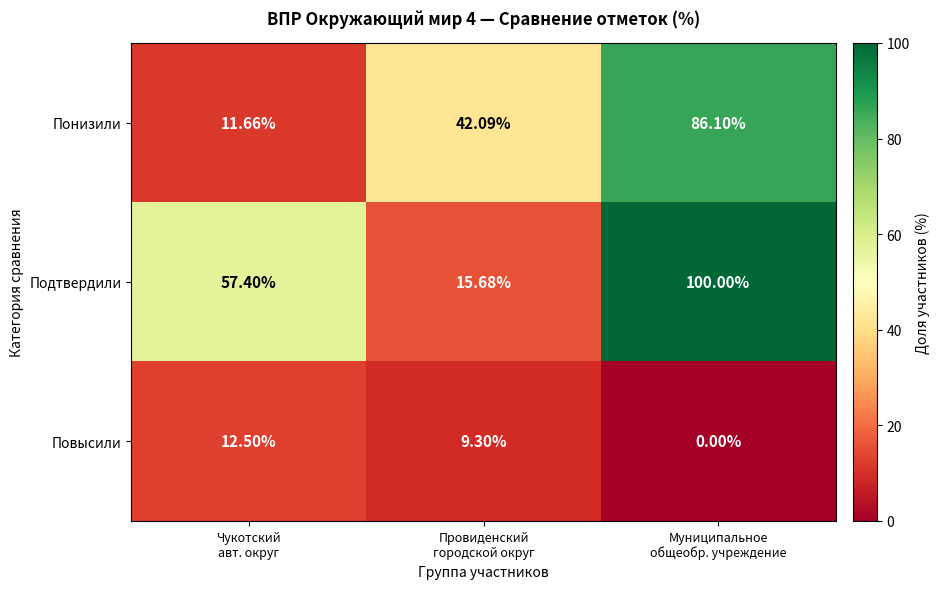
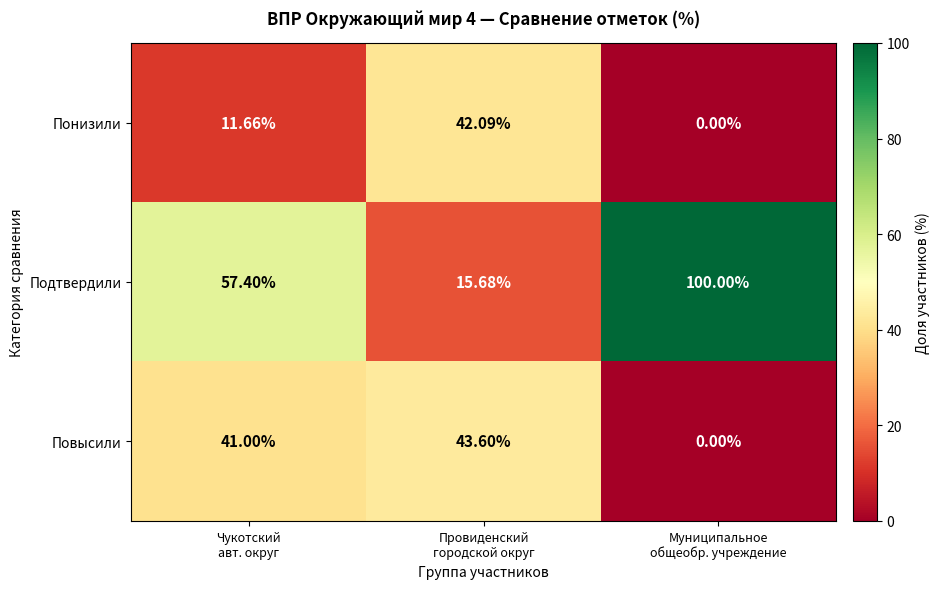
Понизили, Муниципальное общеобр. учреждение: 86.10% -> 0.00%
Повысили, Чукотский авт. округ: 12.50% -> 41.00%
Повысили, Провиденский городской округ: 9.30% -> 43.60%
